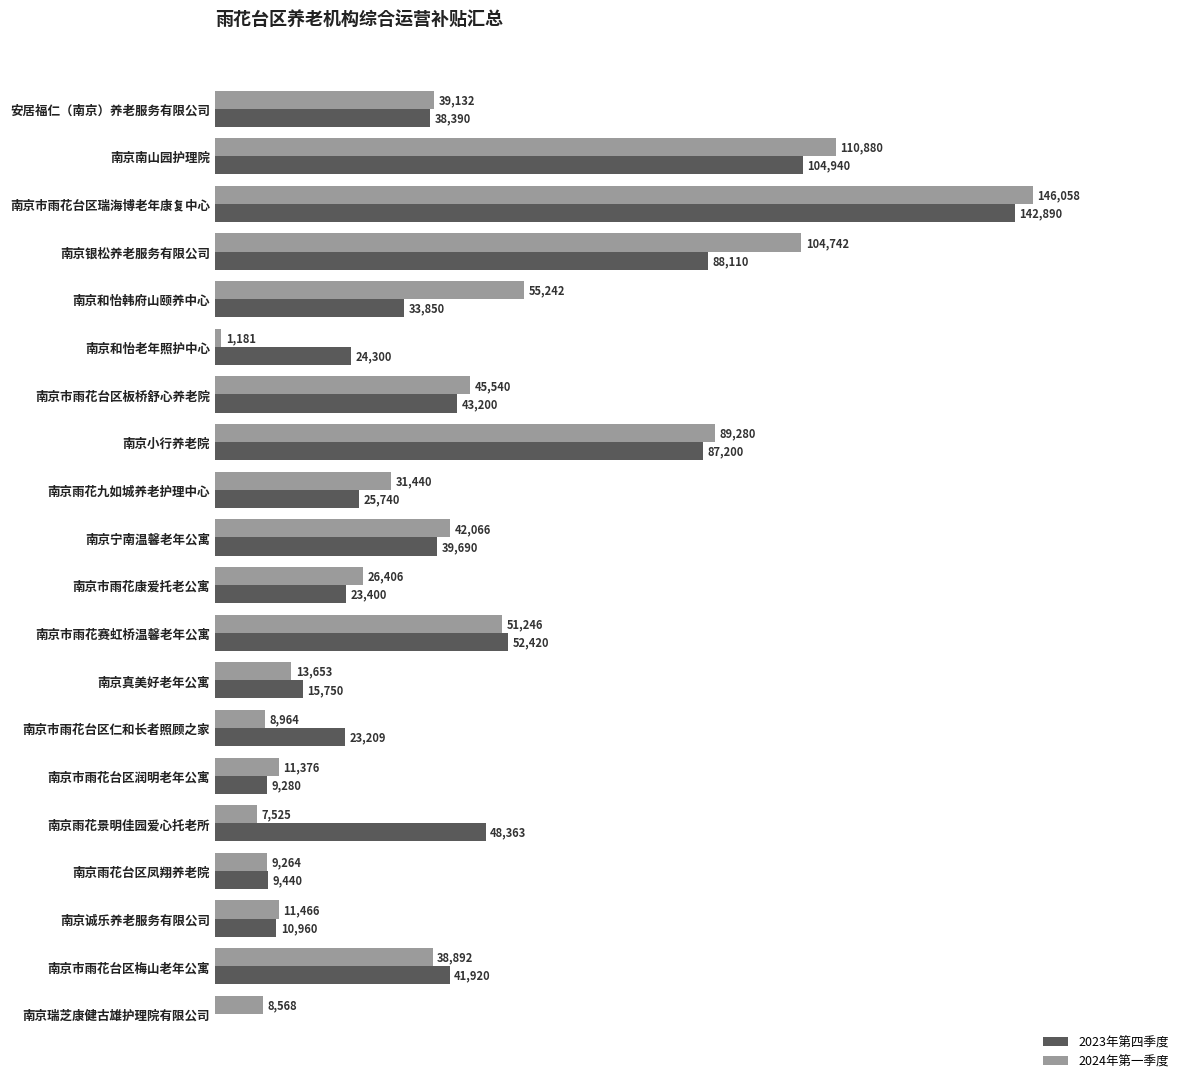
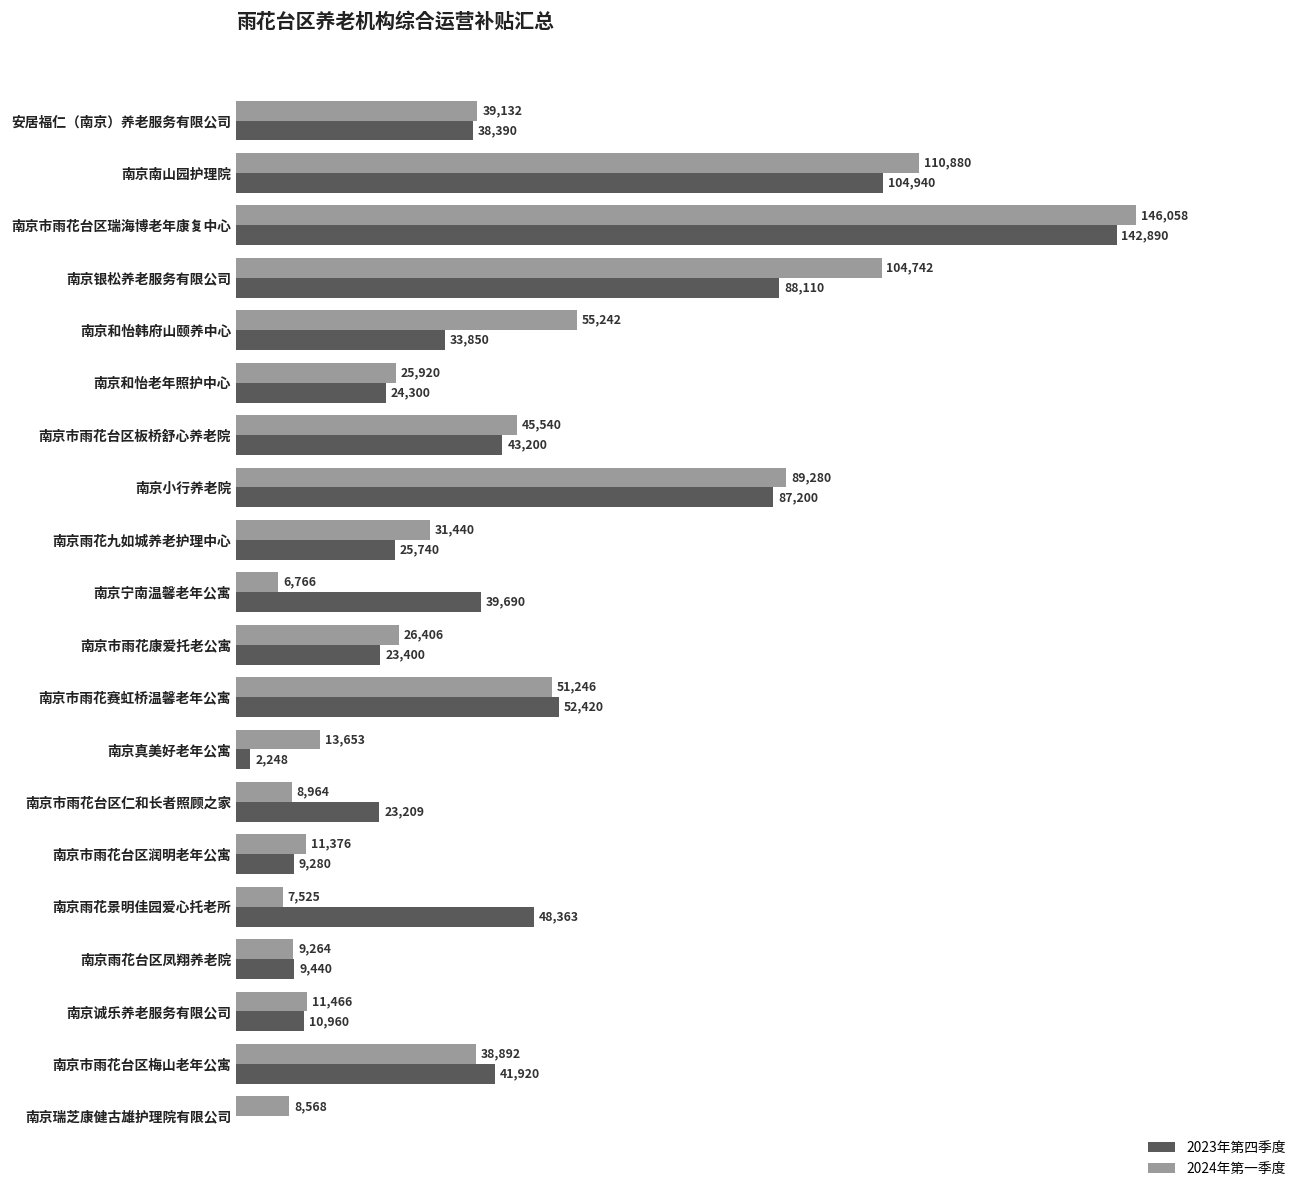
2024年第一季度, 南京和怡老年照护中心: 1,181 -> 25,920
2024年第一季度, 南京宁南温馨老年公寓: 42,066 -> 6,766
2023年第四季度, 南京真美好老年公寓: 15,750 -> 2,248
